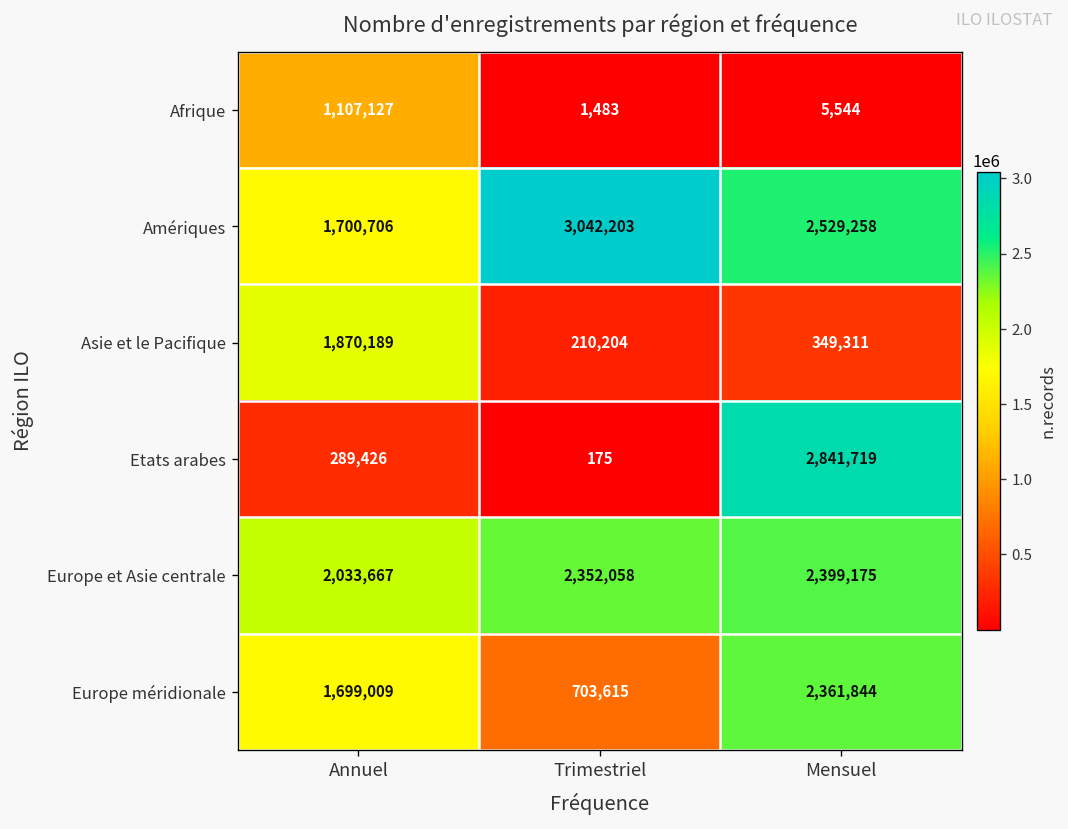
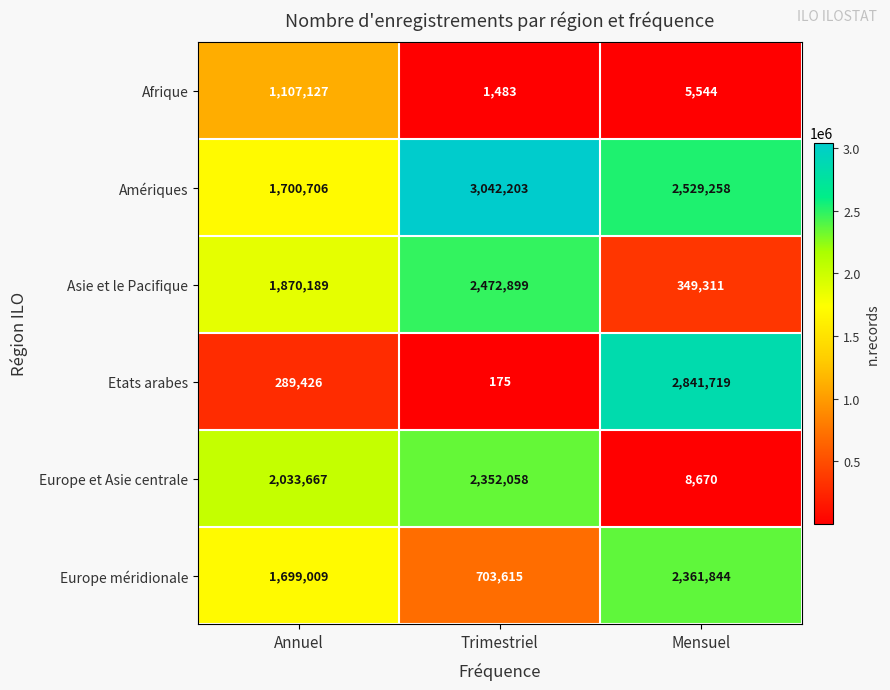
Asie et le Pacifique, Trimestriel: 210,204 -> 2,472,899
Europe et Asie centrale, Mensuel: 2,399,175 -> 8,670
